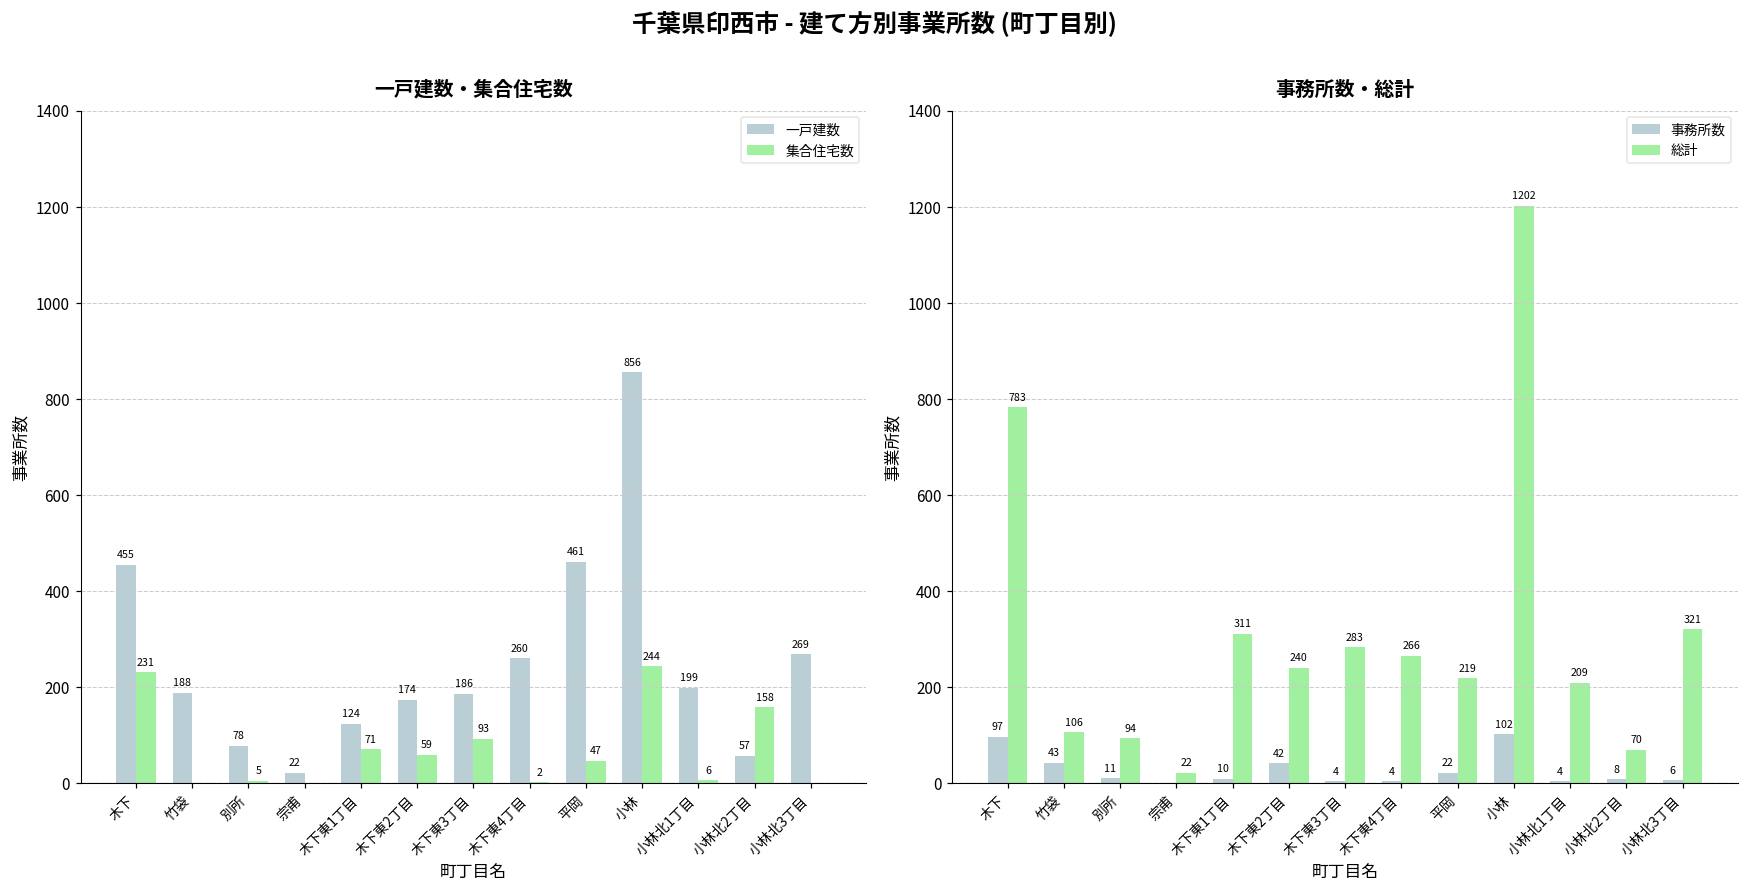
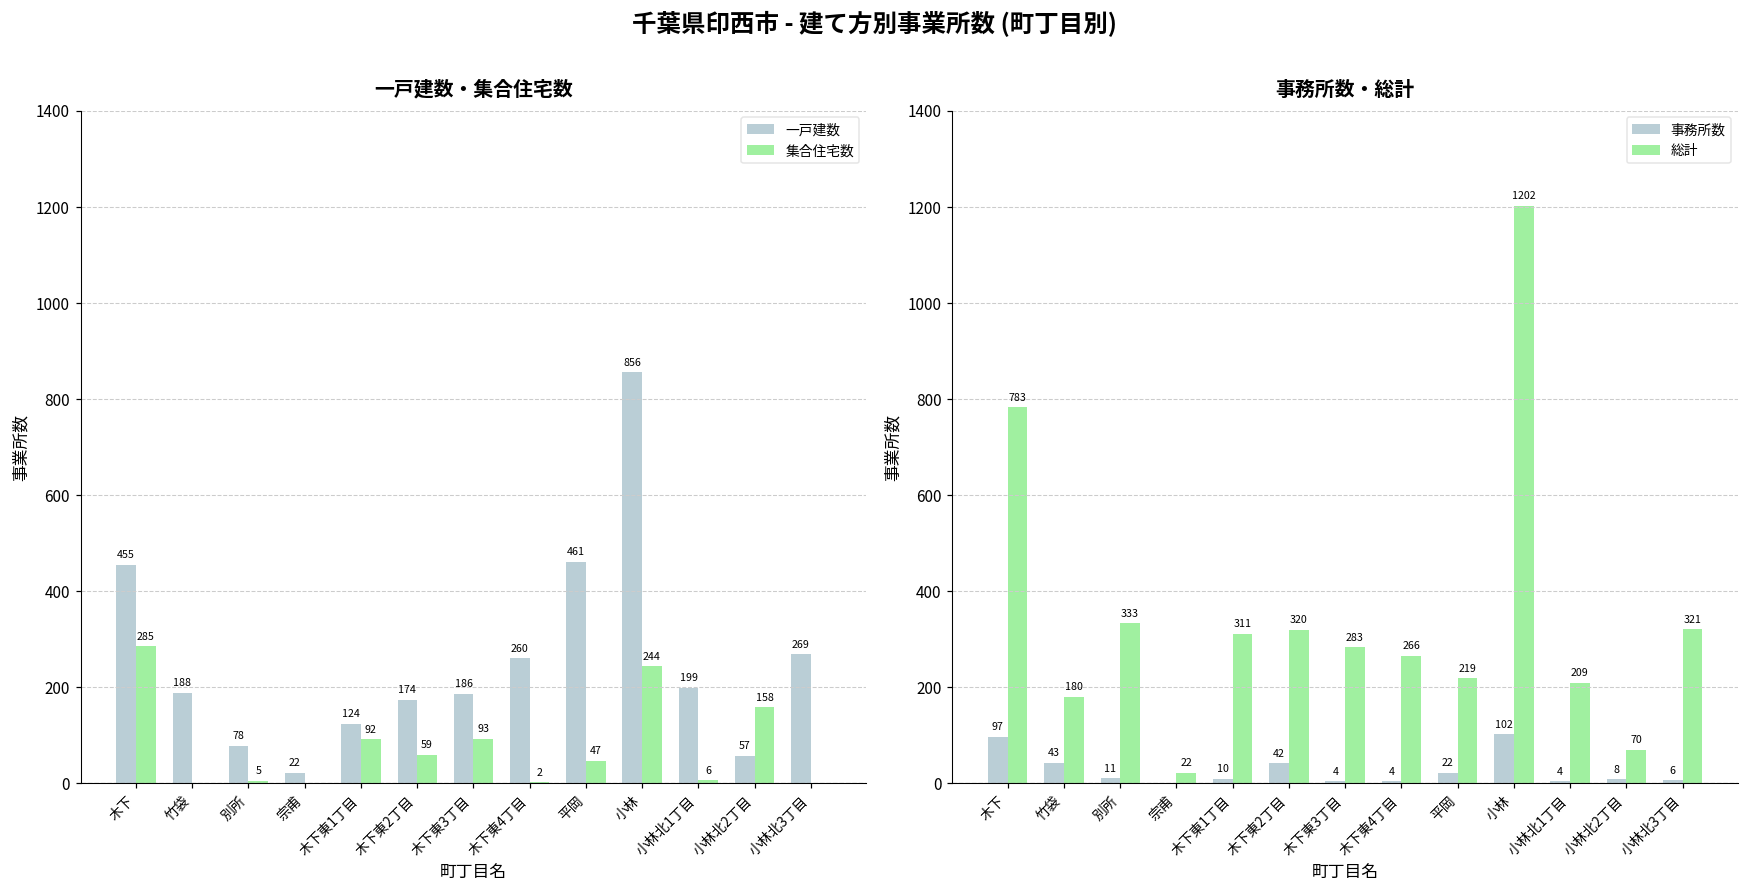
一戸建数・集合住宅数, 集合住宅数, 木下: 231 -> 285
一戸建数・集合住宅数, 集合住宅数, 木下東1丁目: 71 -> 92
事務所数・総計, 総計, 竹袋: 106 -> 180
事務所数・総計, 総計, 別所: 94 -> 333
事務所数・総計, 総計, 木下東2丁目: 240 -> 320
